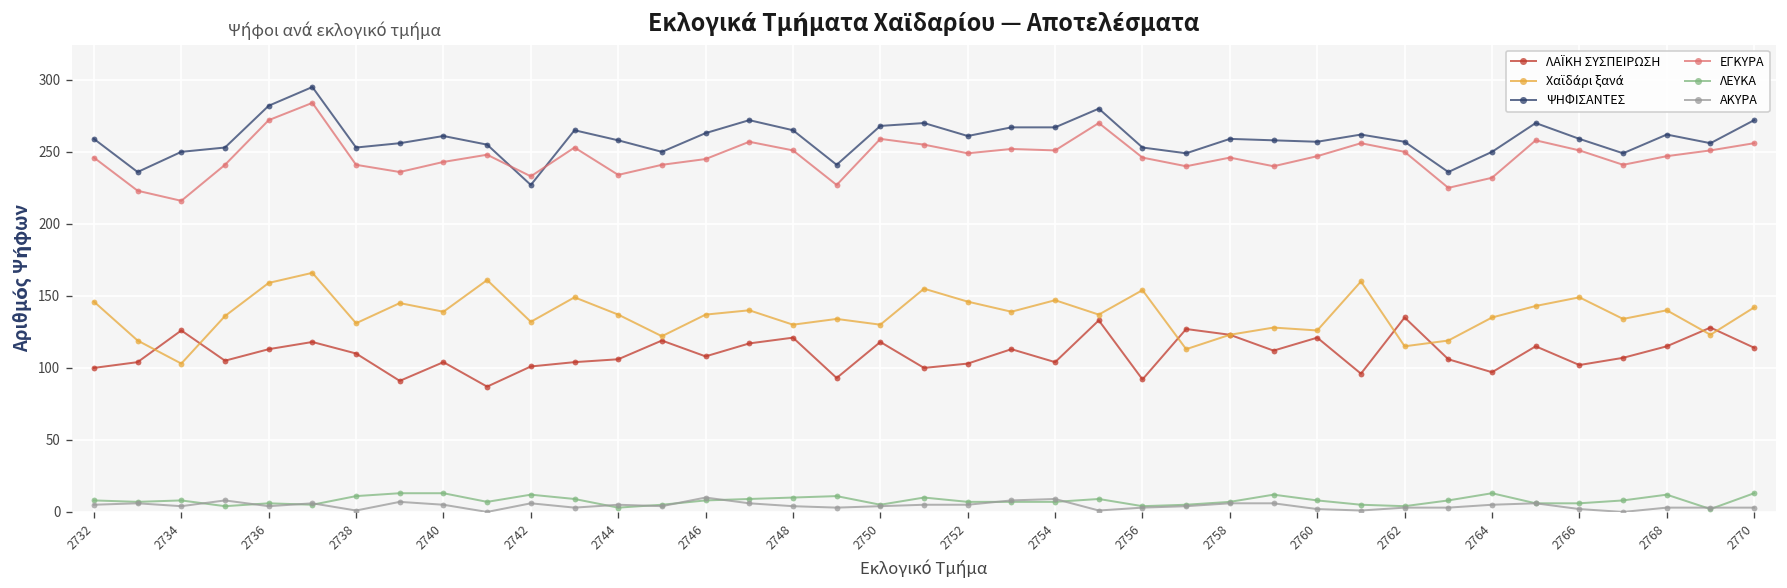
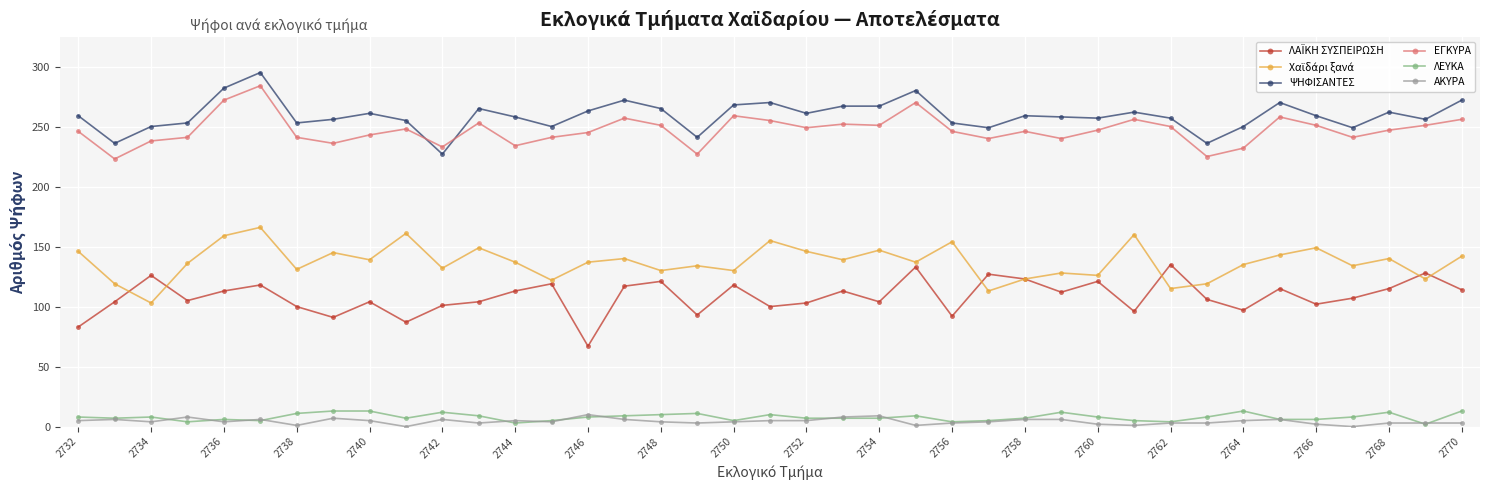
ΛΑΪΚΗ ΣΥΣΠΕΙΡΩΣΗ, 2732: 100 -> 83
ΕΓΚΥΡΑ, 2734: 216 -> 238
ΛΑΪΚΗ ΣΥΣΠΕΙΡΩΣΗ, 2738: 110 -> 100
ΛΑΪΚΗ ΣΥΣΠΕΙΡΩΣΗ, 2744: 106 -> 113
ΛΑΪΚΗ ΣΥΣΠΕΙΡΩΣΗ, 2746: 108 -> 67
